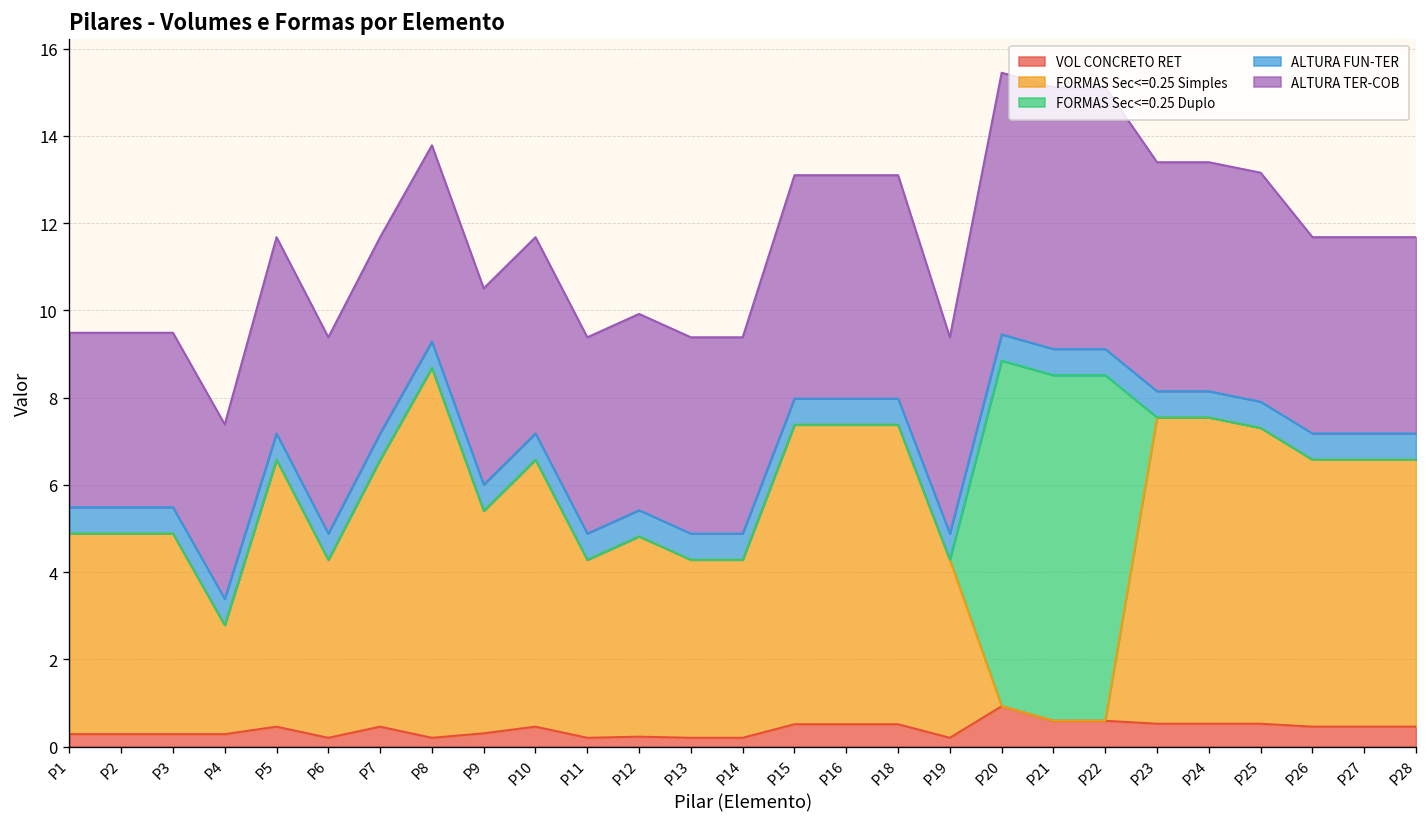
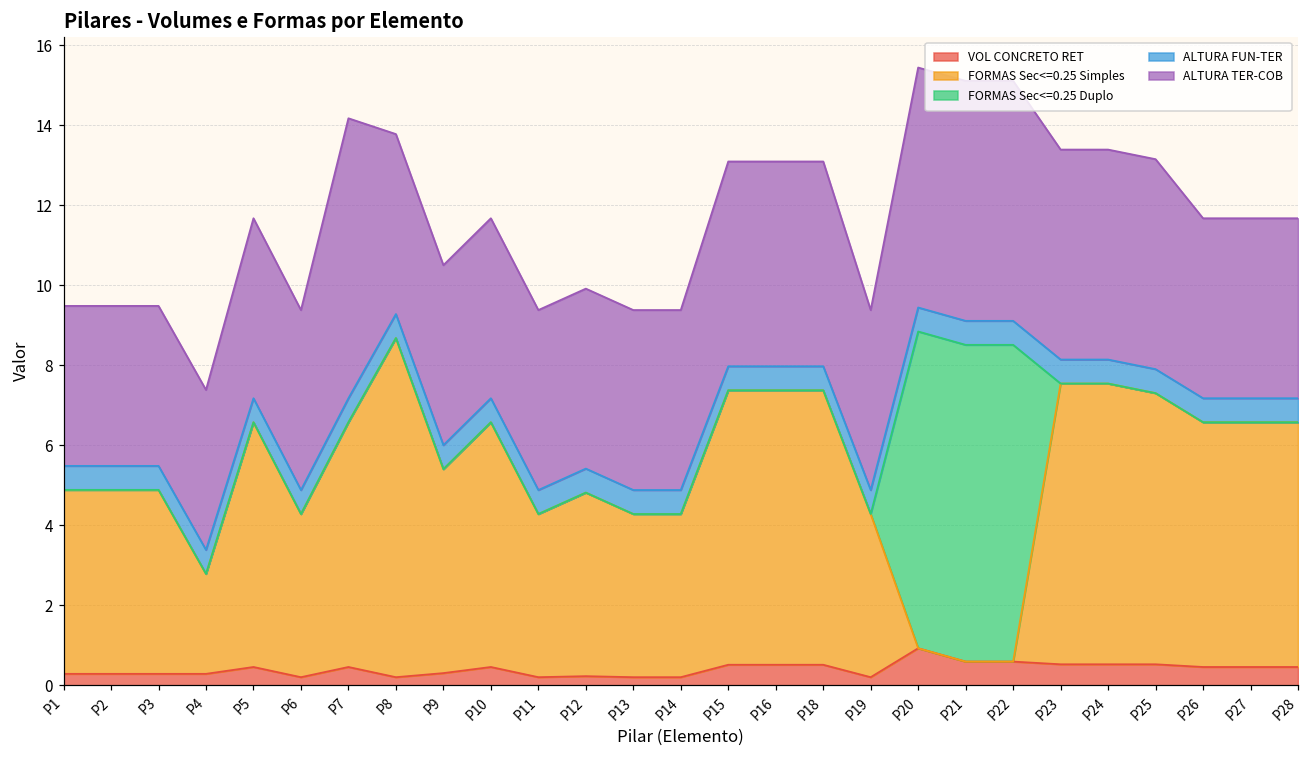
ALTURA TER-COB, P7: 4.5 -> 7.0
